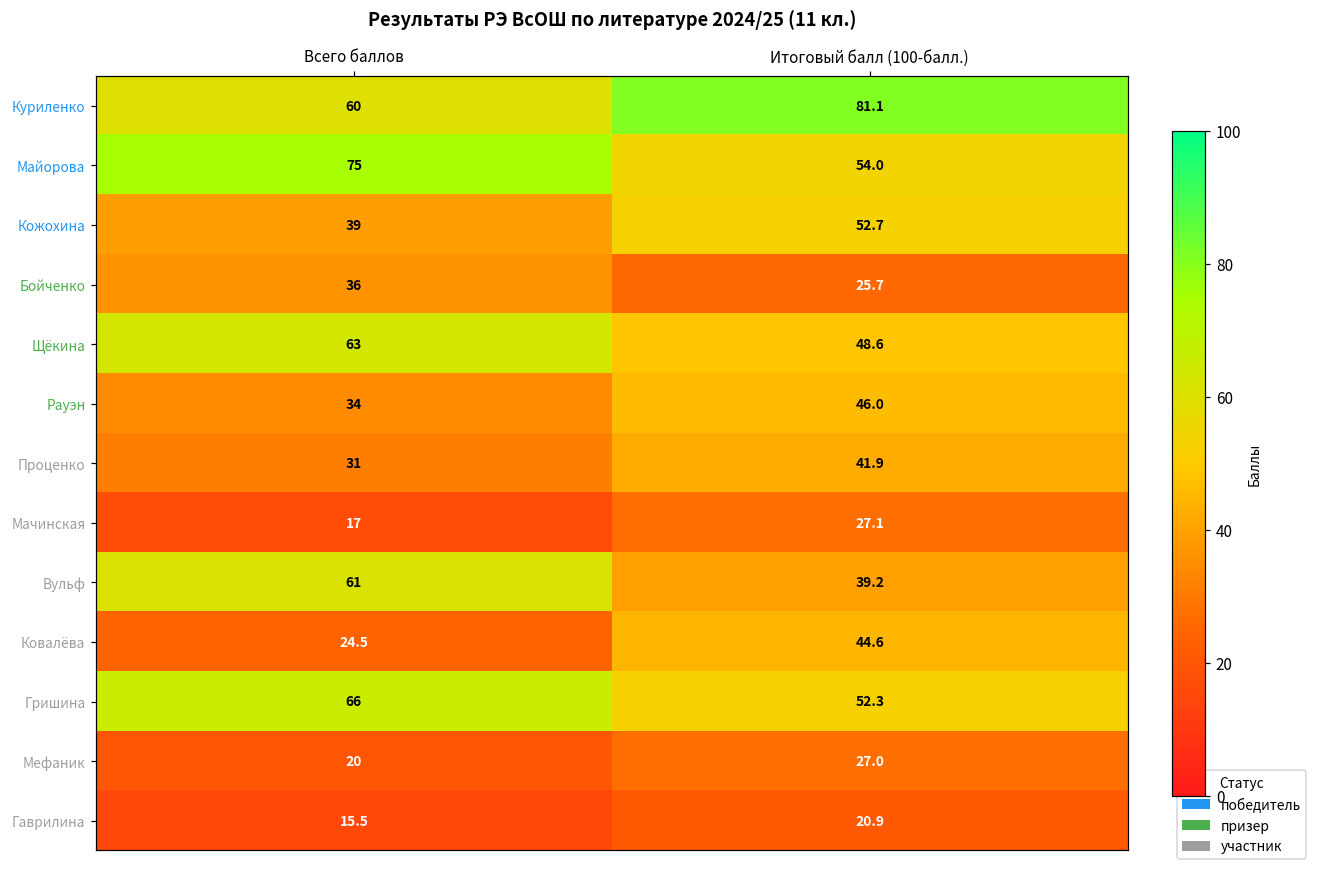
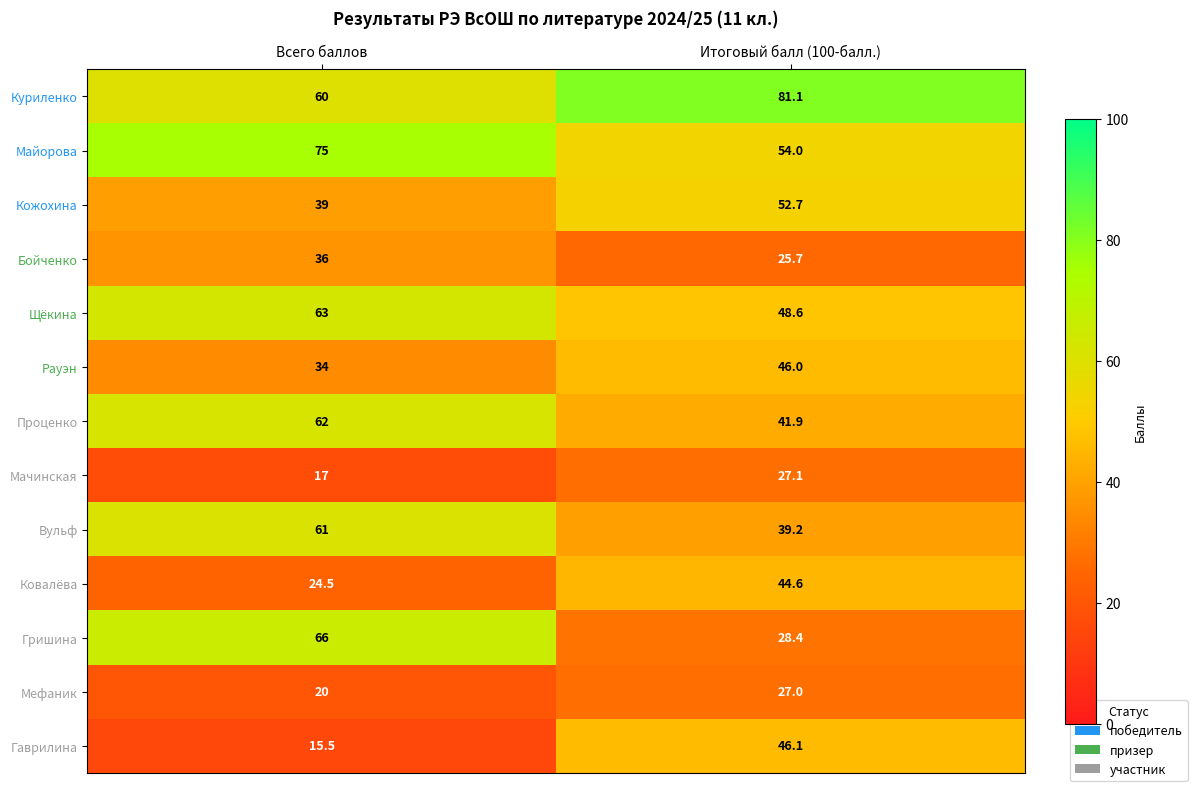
Проценко, Всего баллов: 31 -> 62
Гришина, Итоговый балл (100-балл.): 52.3 -> 28.4
Гаврилина, Итоговый балл (100-балл.): 20.9 -> 46.1
